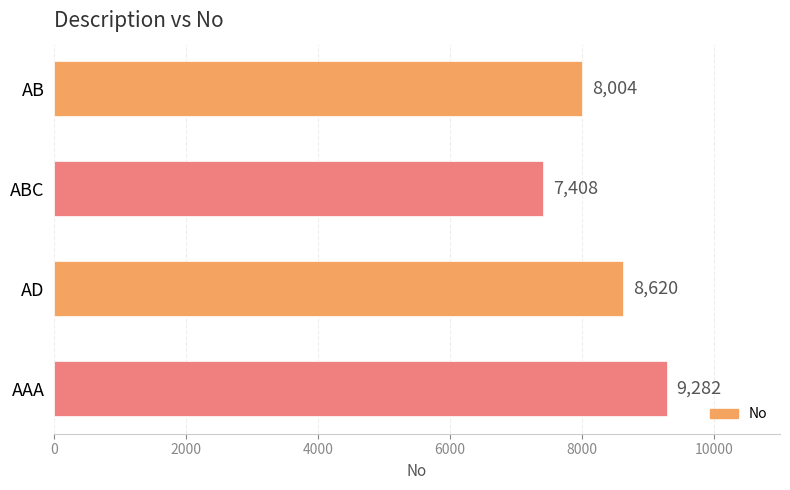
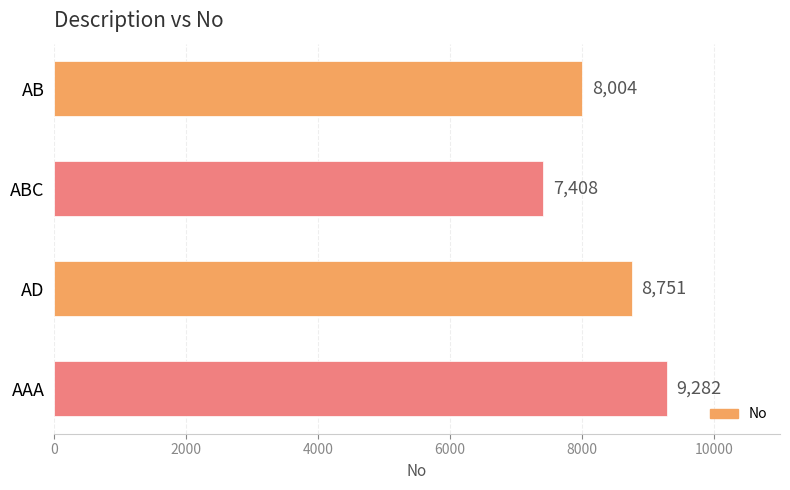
AD: 8,620 -> 8,751
